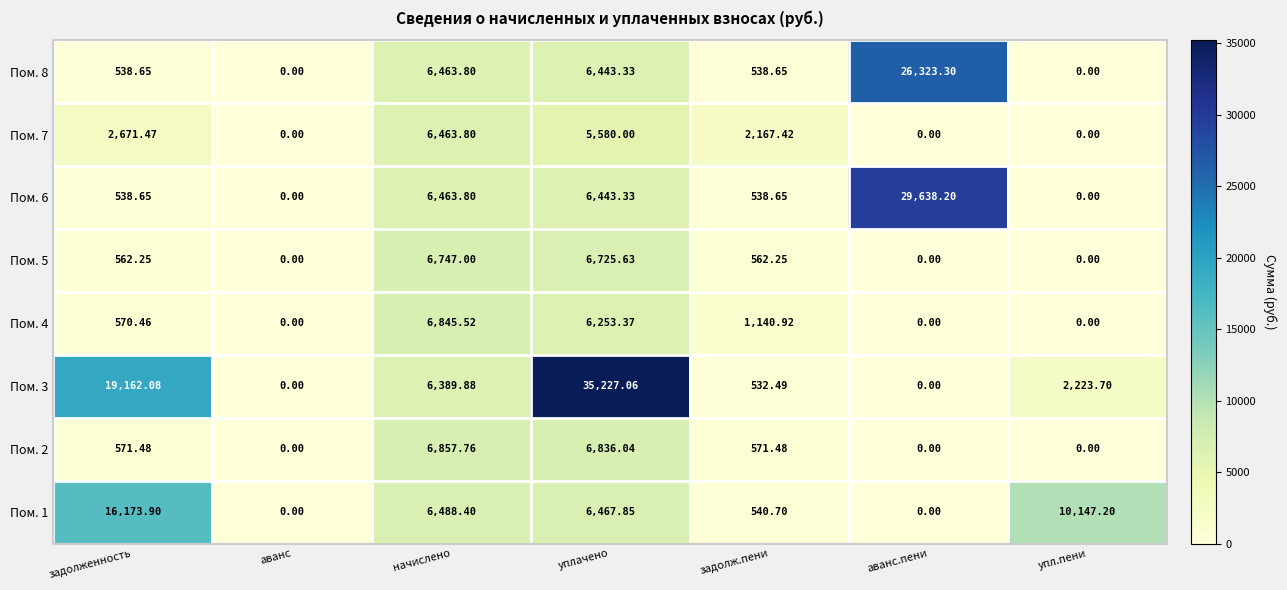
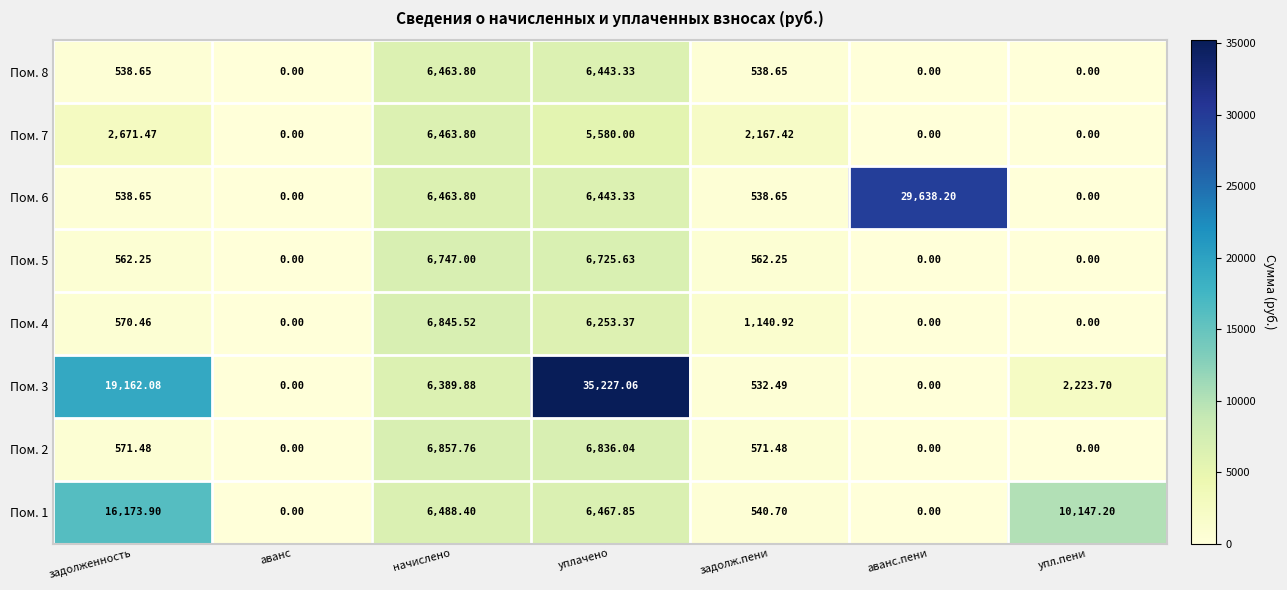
Пом. 8, аванс.пени: 26,323.30 -> 0.00
